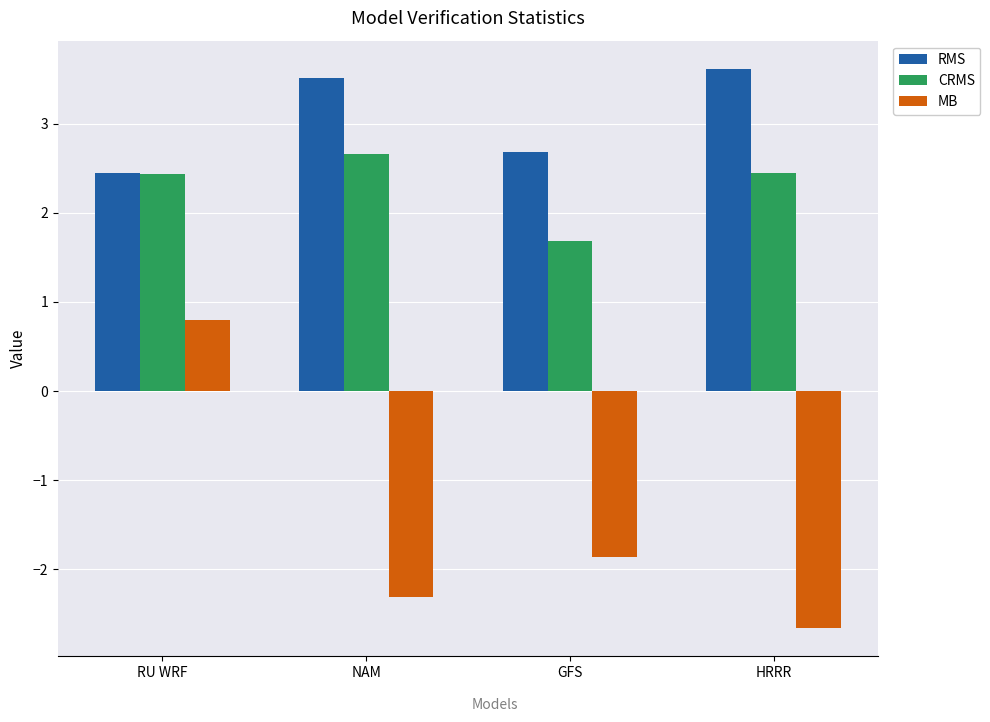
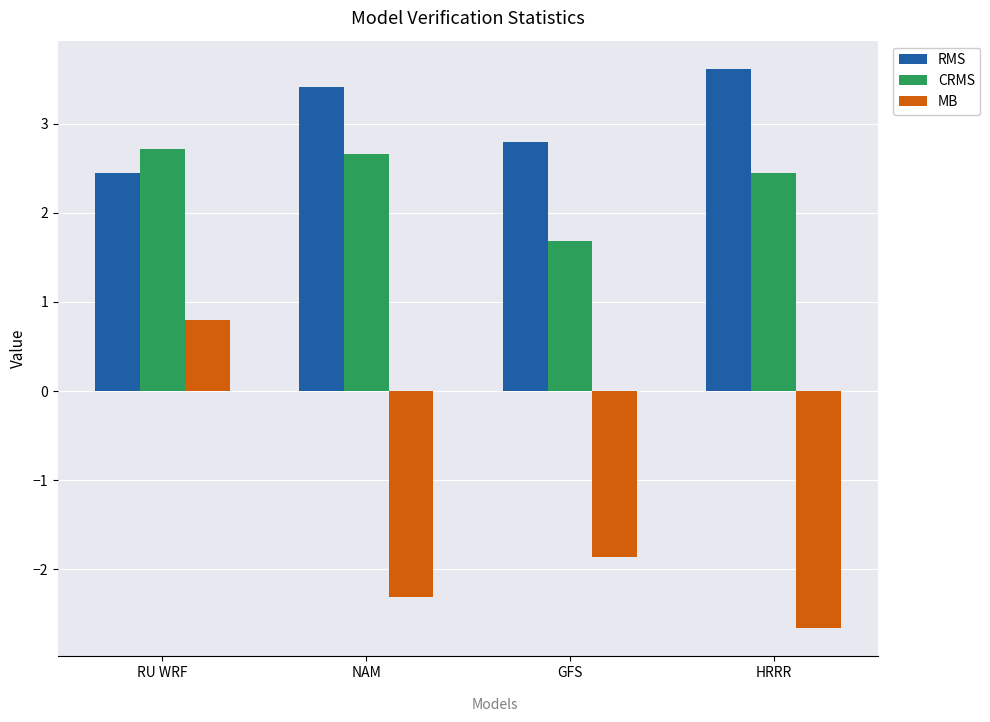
CRMS, RU WRF: 2.4 -> 2.7
RMS, NAM: 3.5 -> 3.4
RMS, GFS: 2.7 -> 2.8
